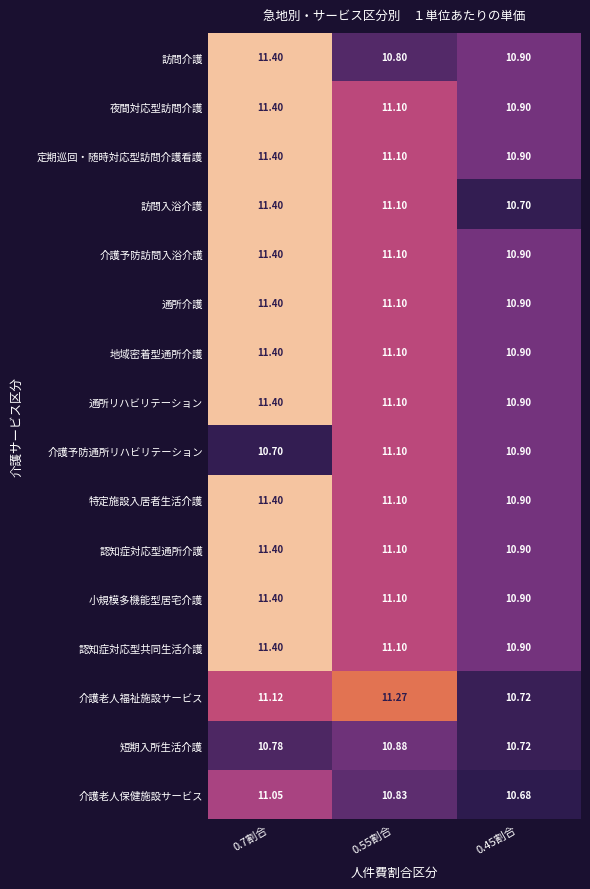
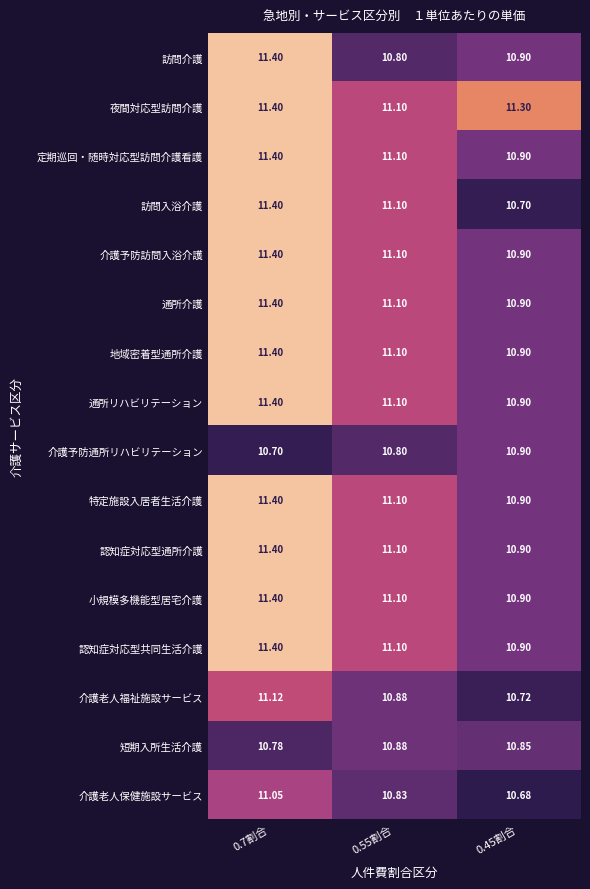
夜間対応型訪問介護, 0.45割合: 10.90 -> 11.30
介護予防通所リハビリテーション, 0.55割合: 11.10 -> 10.80
介護老人福祉施設サービス, 0.55割合: 11.27 -> 10.88
短期入所生活介護, 0.45割合: 10.72 -> 10.85
